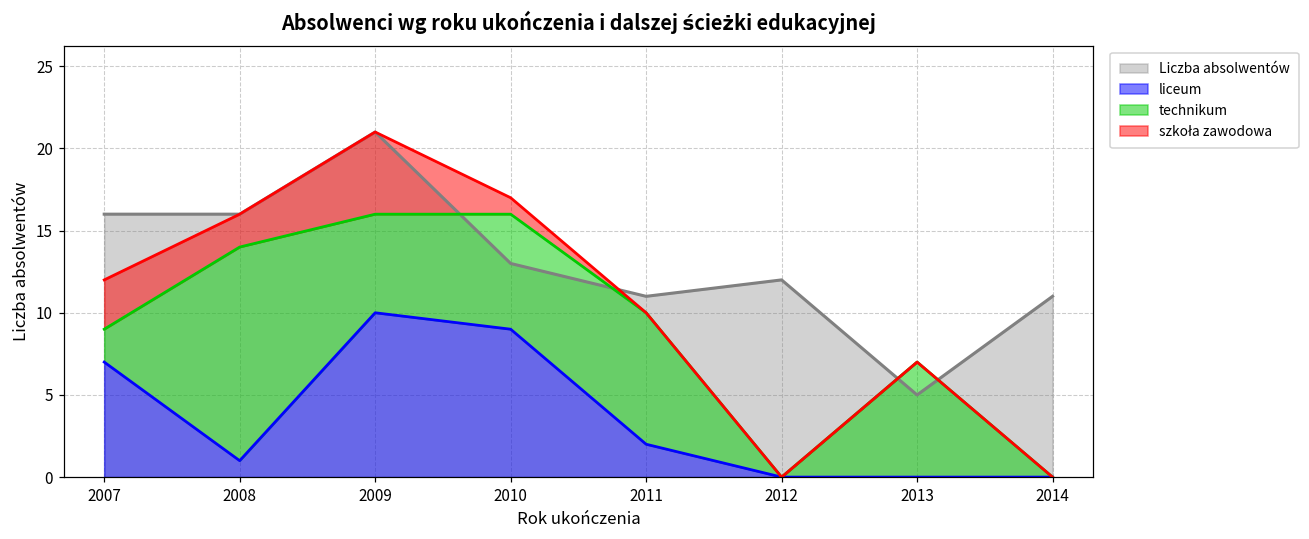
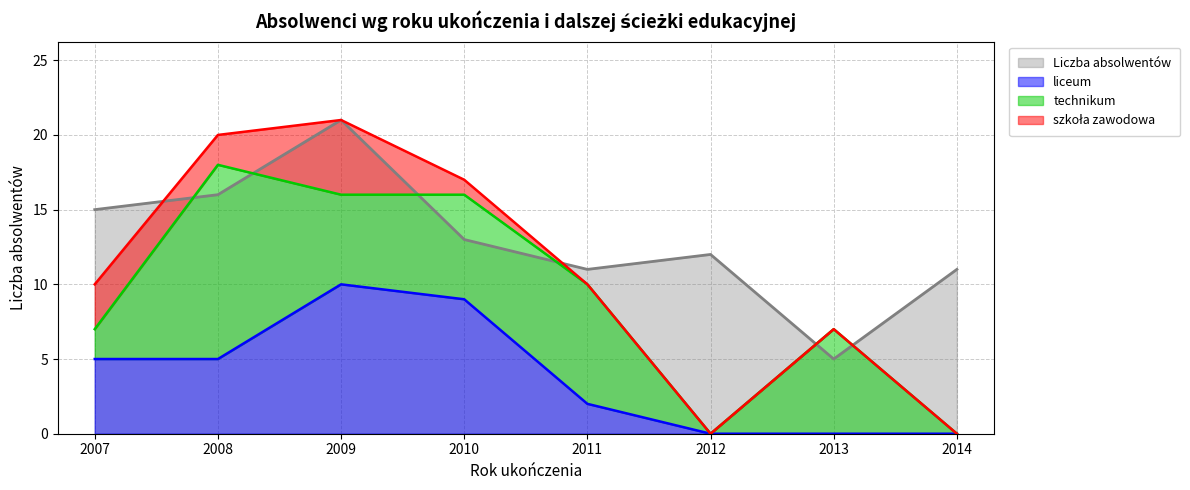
Liczba absolwentów, 2007: 16 -> 15
liceum, 2007: 7 -> 5
liceum, 2008: 1 -> 5
